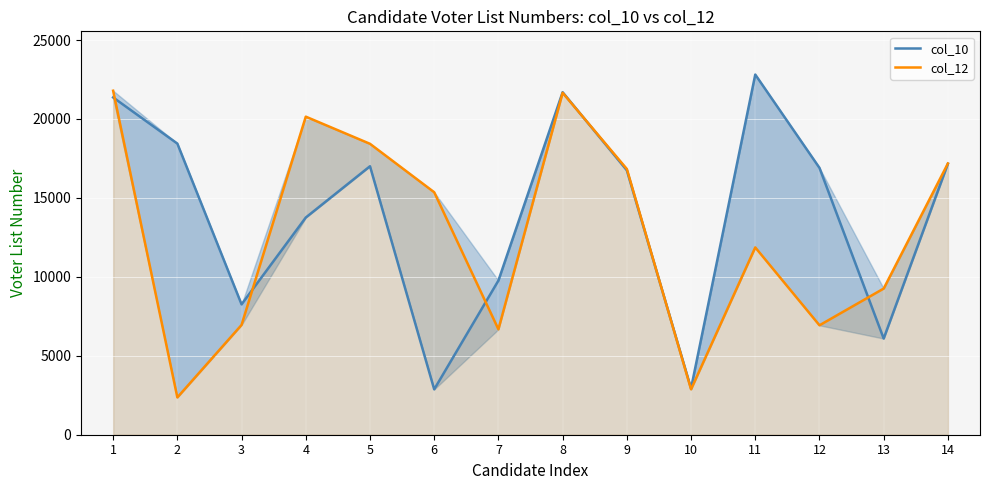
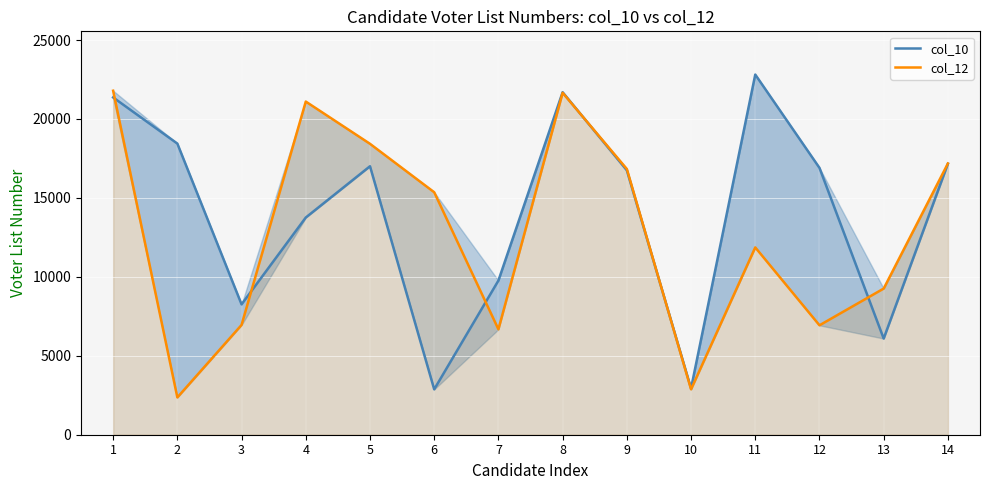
col_12, 4: 20100 -> 21100
